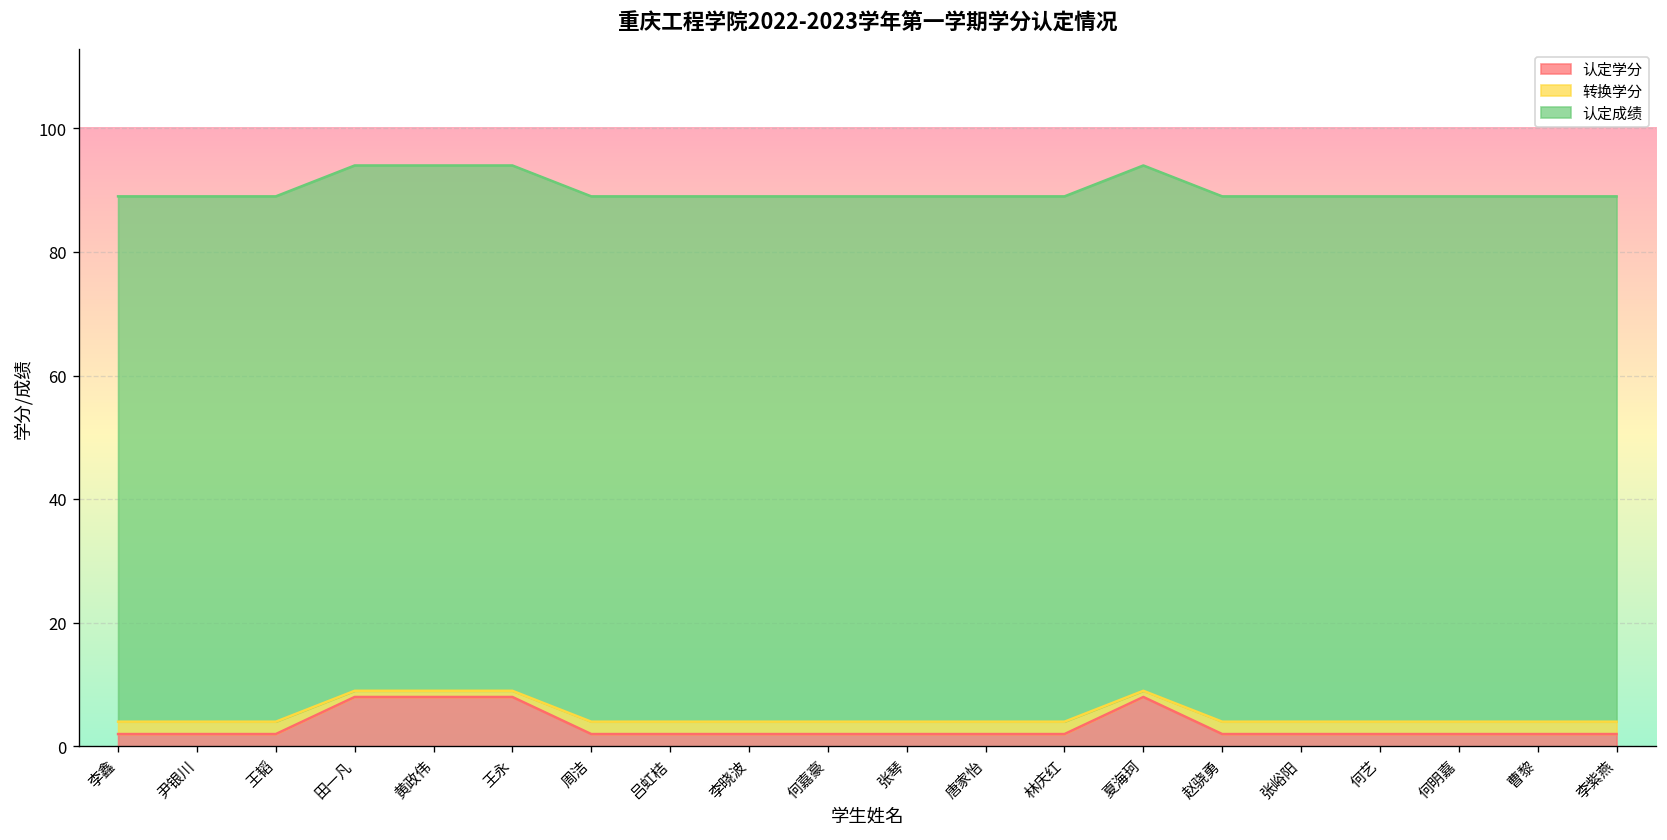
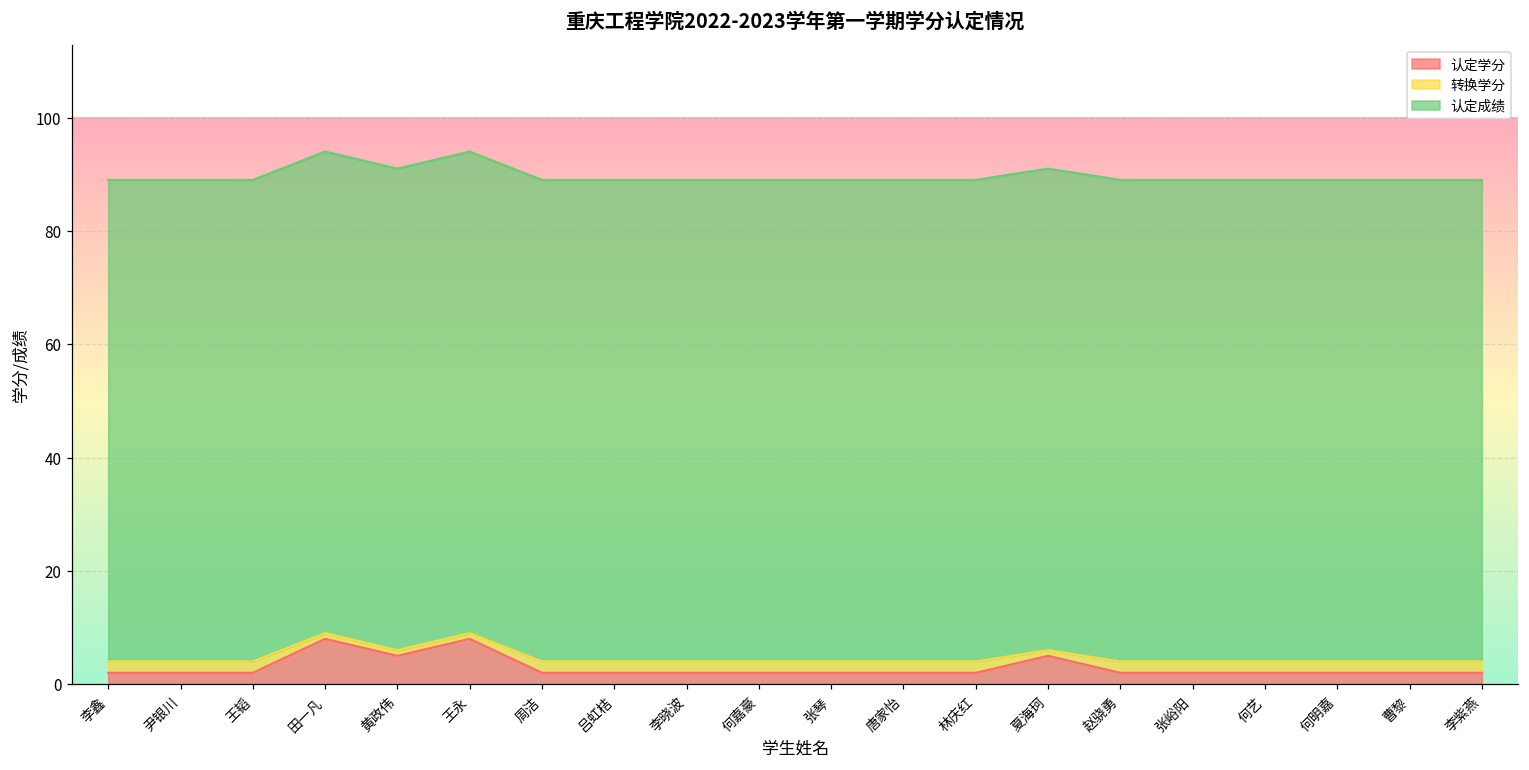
认定学分, 黄政伟: 8 -> 5
认定学分, 夏海珂: 8 -> 5
